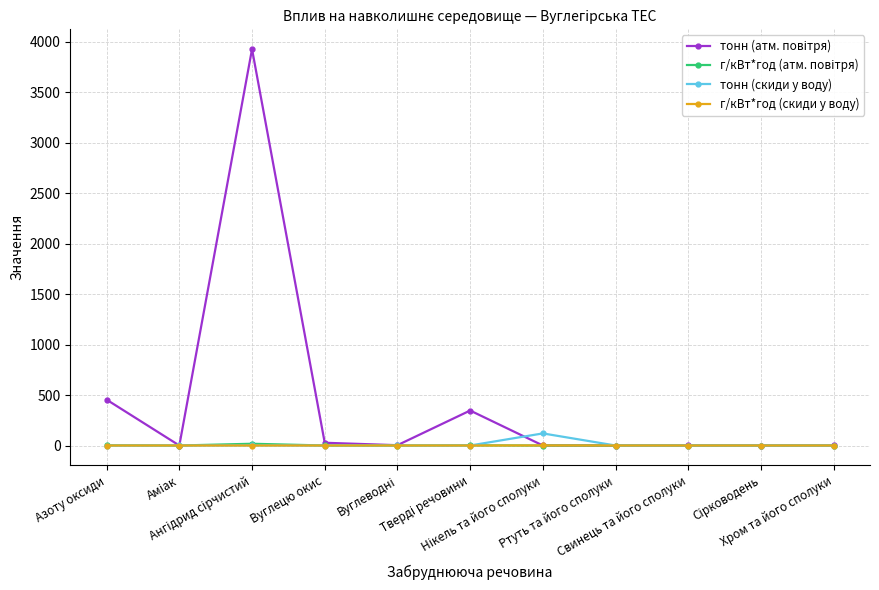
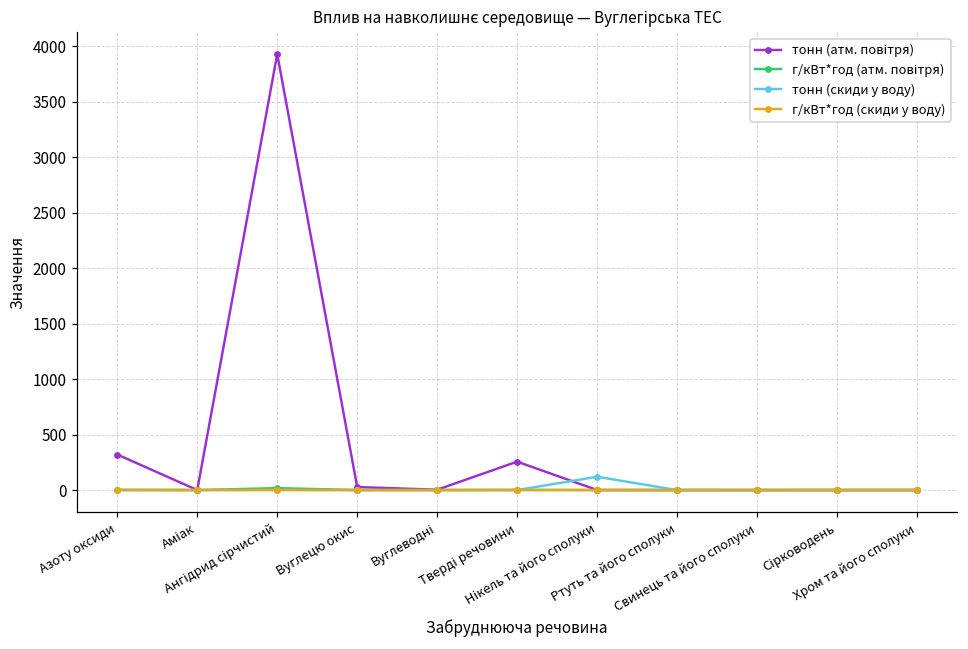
тонн (атм. повітря), Азоту оксиди: 450 -> 320
тонн (атм. повітря), Тверді речовини: 350 -> 260
